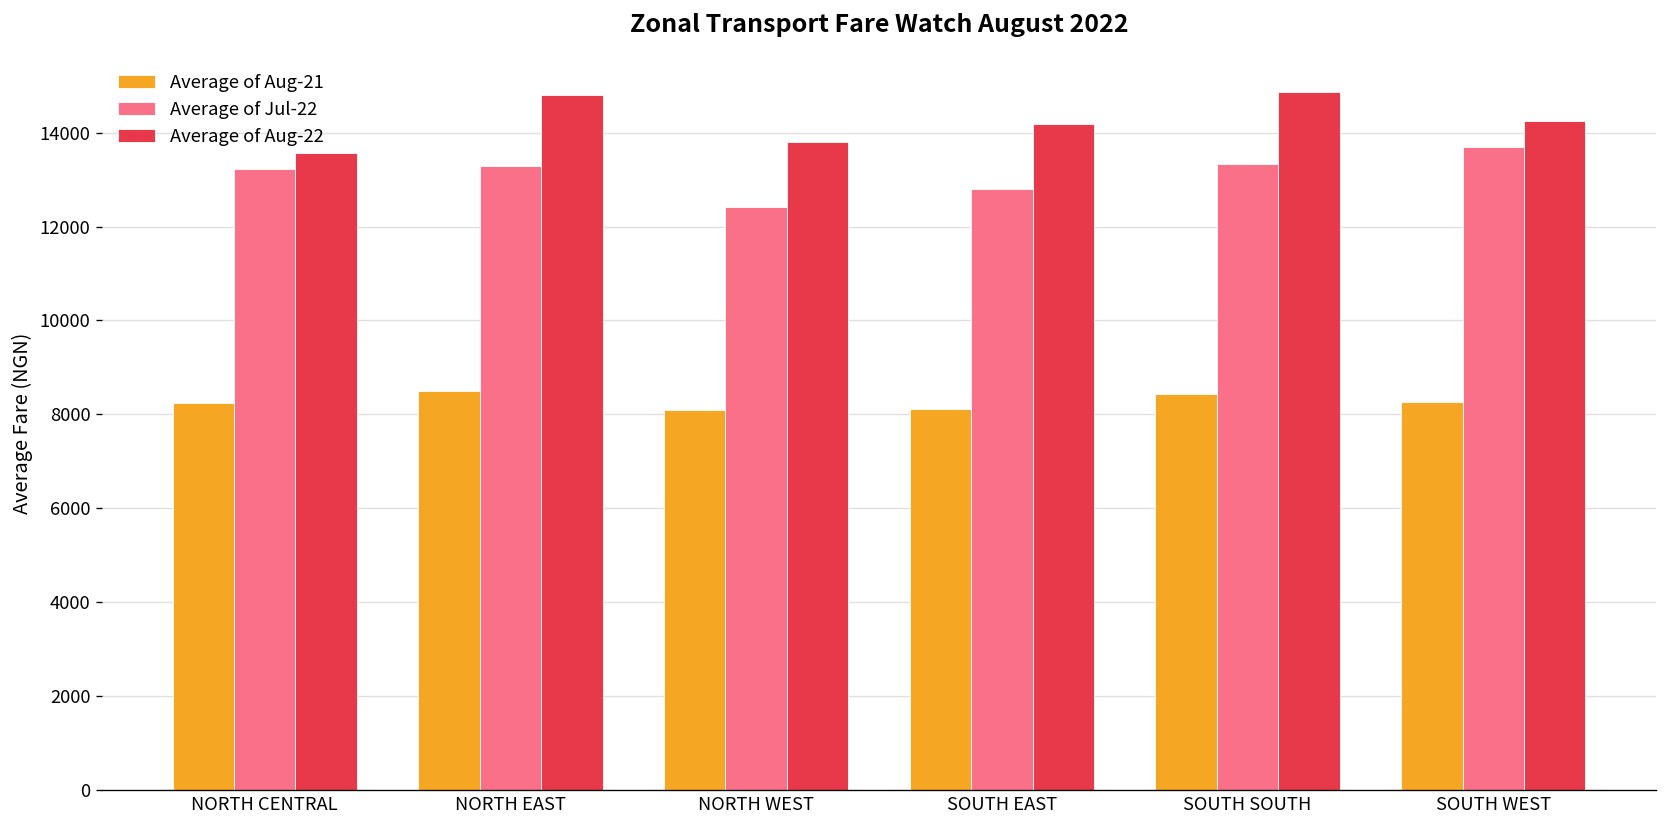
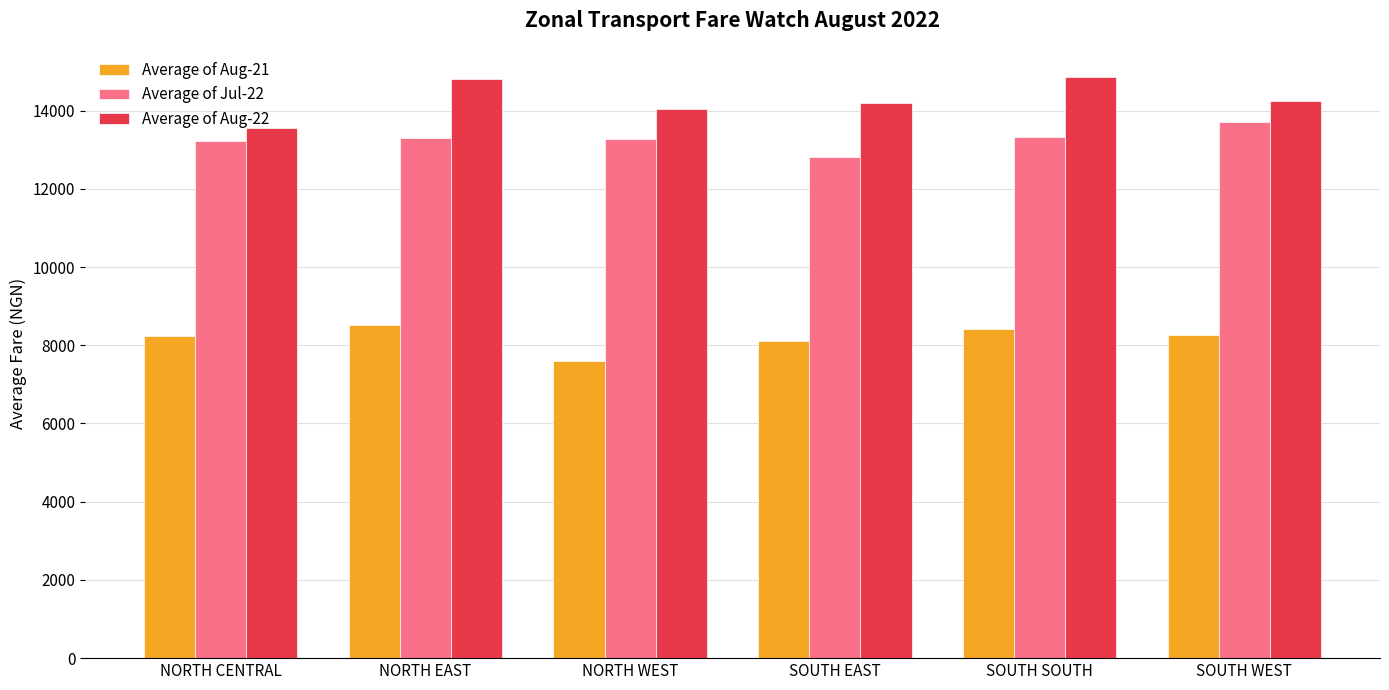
Average of Aug-21, NORTH WEST: 8100 -> 7600
Average of Jul-22, NORTH WEST: 12400 -> 13300
Average of Aug-22, NORTH WEST: 13800 -> 14000
